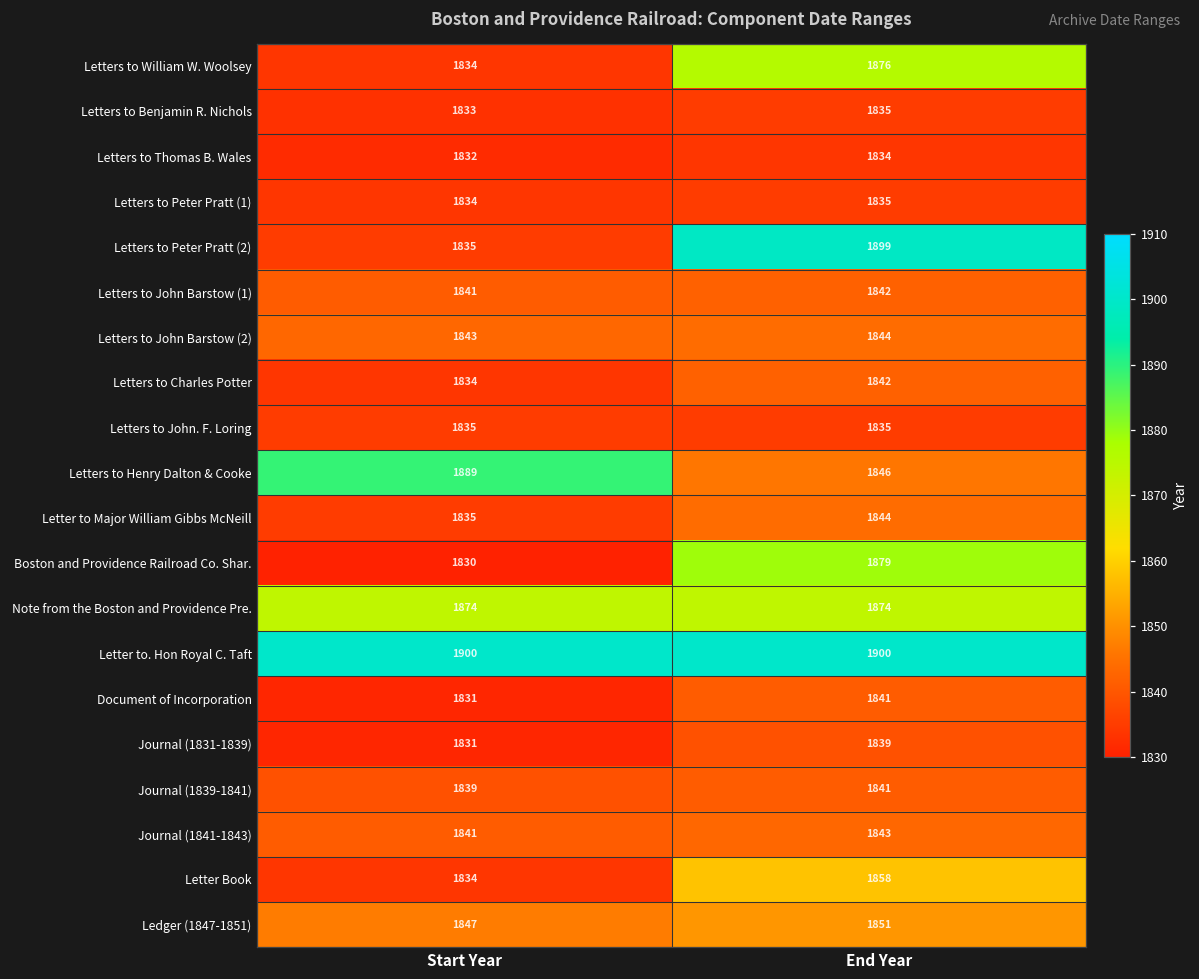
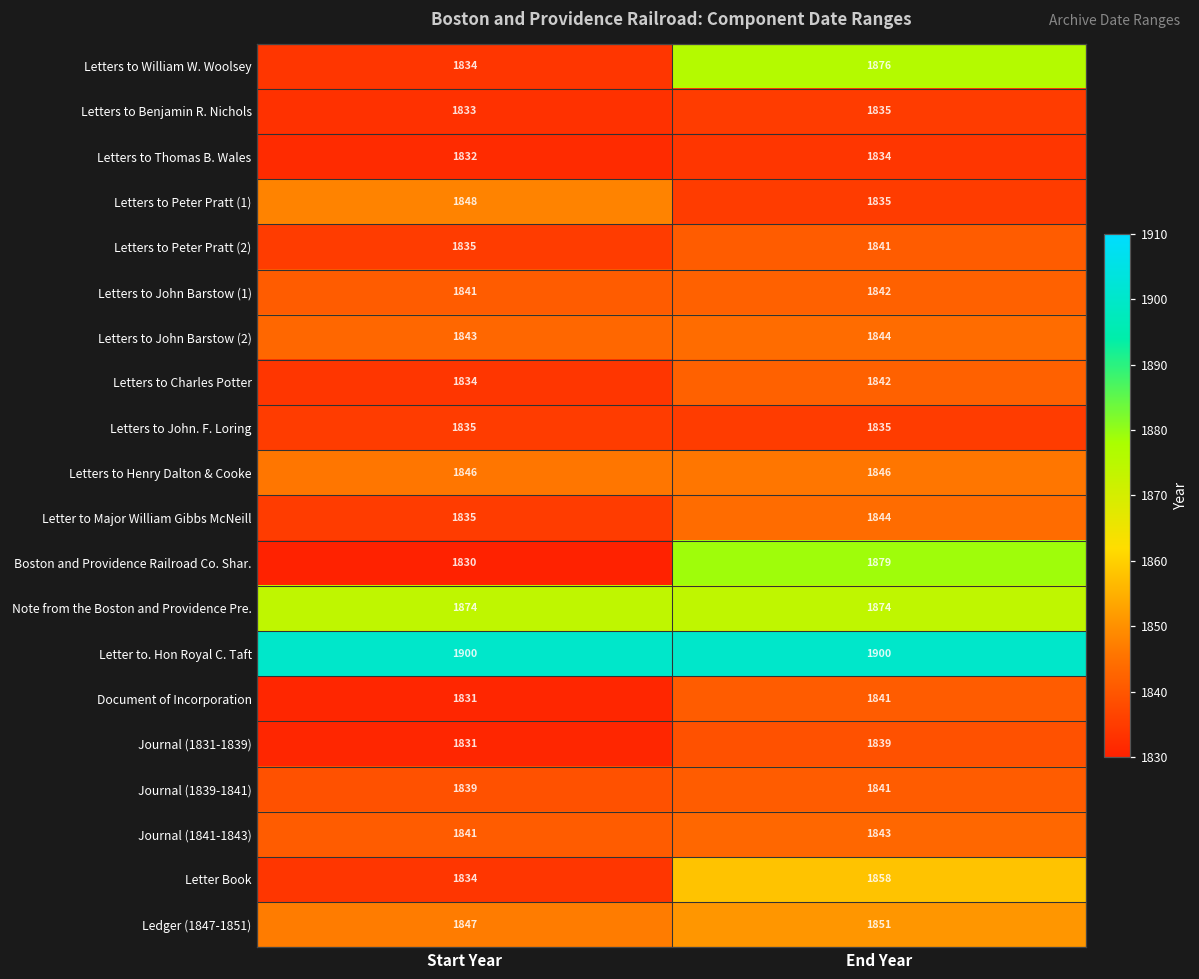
Letters to Peter Pratt (1), Start Year: 1834 -> 1848
Letters to Peter Pratt (2), End Year: 1899 -> 1841
Letters to Henry Dalton & Cooke, Start Year: 1889 -> 1846
